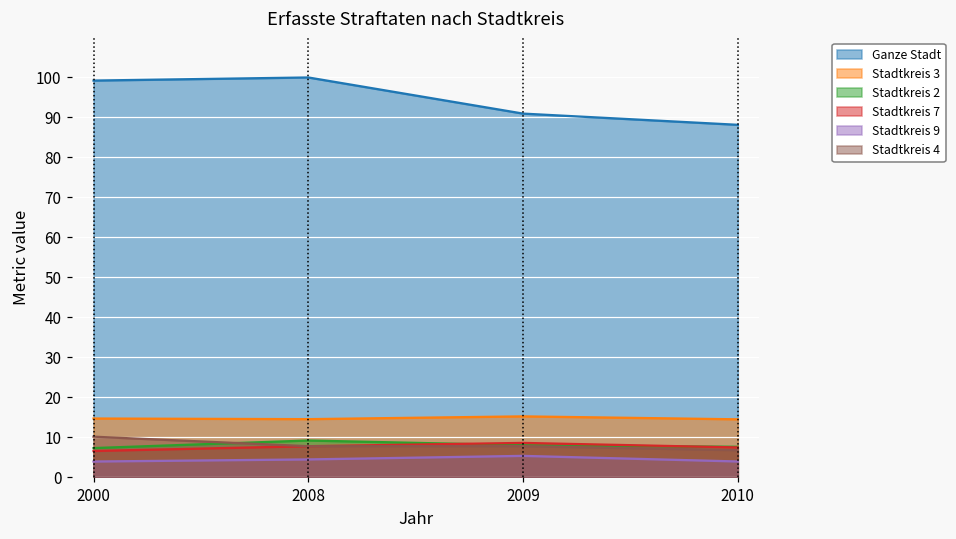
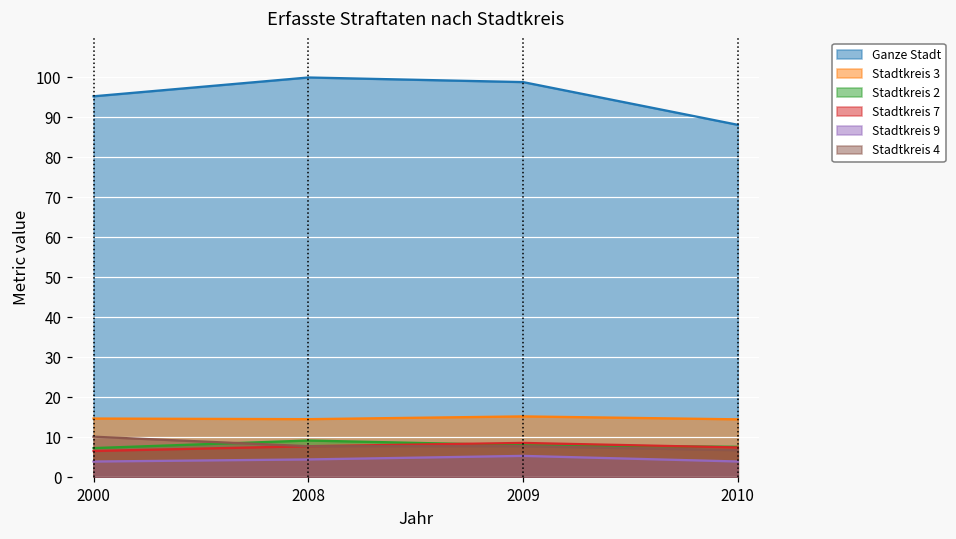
Ganze Stadt, 2000: 99 -> 95
Ganze Stadt, 2009: 91 -> 99
